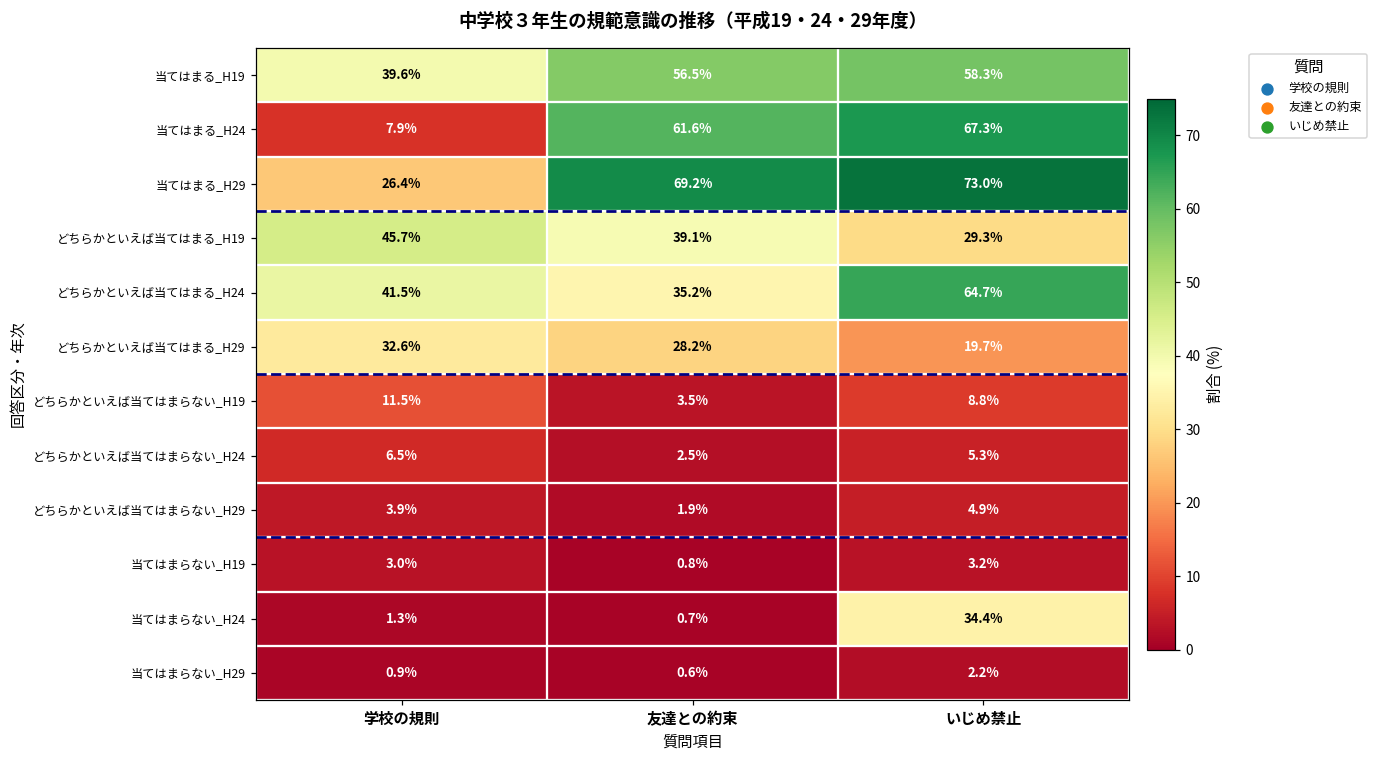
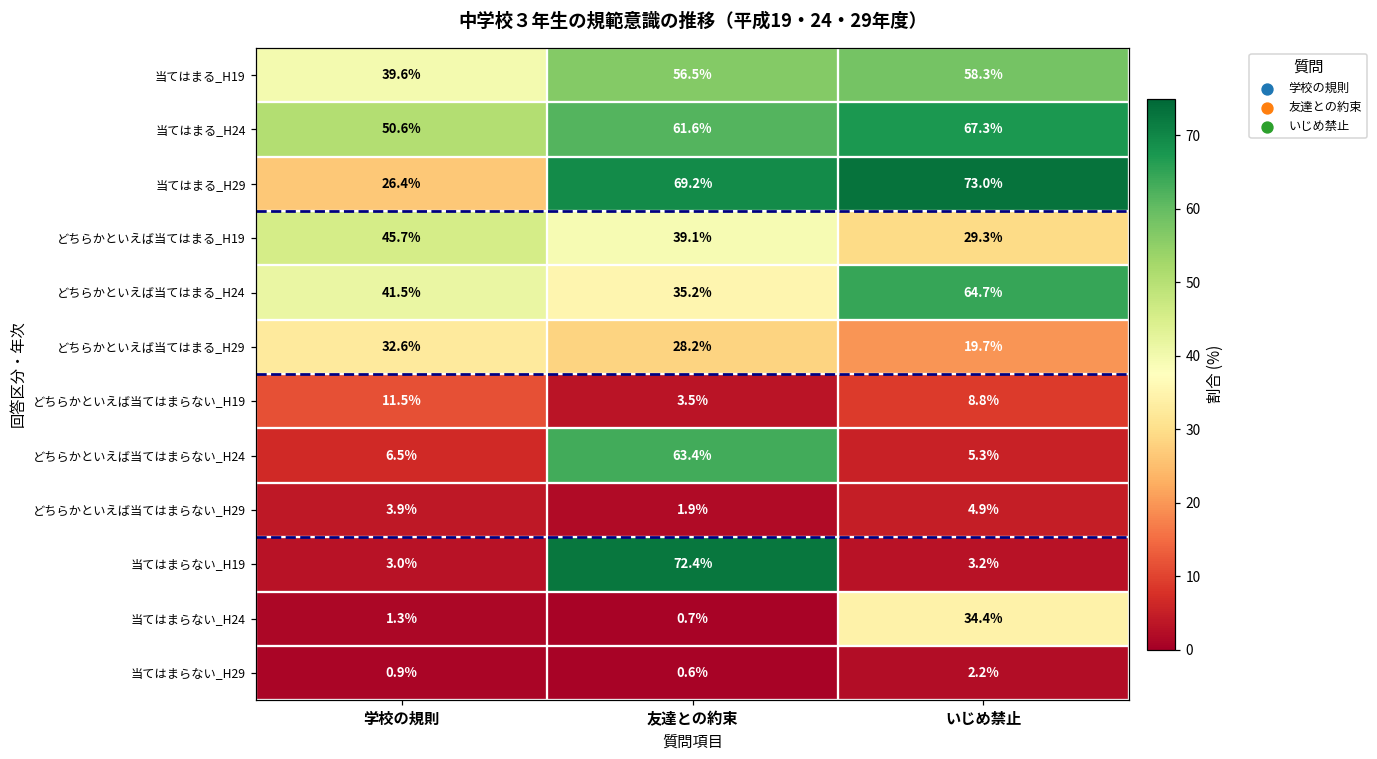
当てはまる_H24, 学校の規則: 7.9% -> 50.6%
どちらかといえば当てはまらない_H24, 友達との約束: 2.5% -> 63.4%
当てはまらない_H19, 友達との約束: 0.8% -> 72.4%
